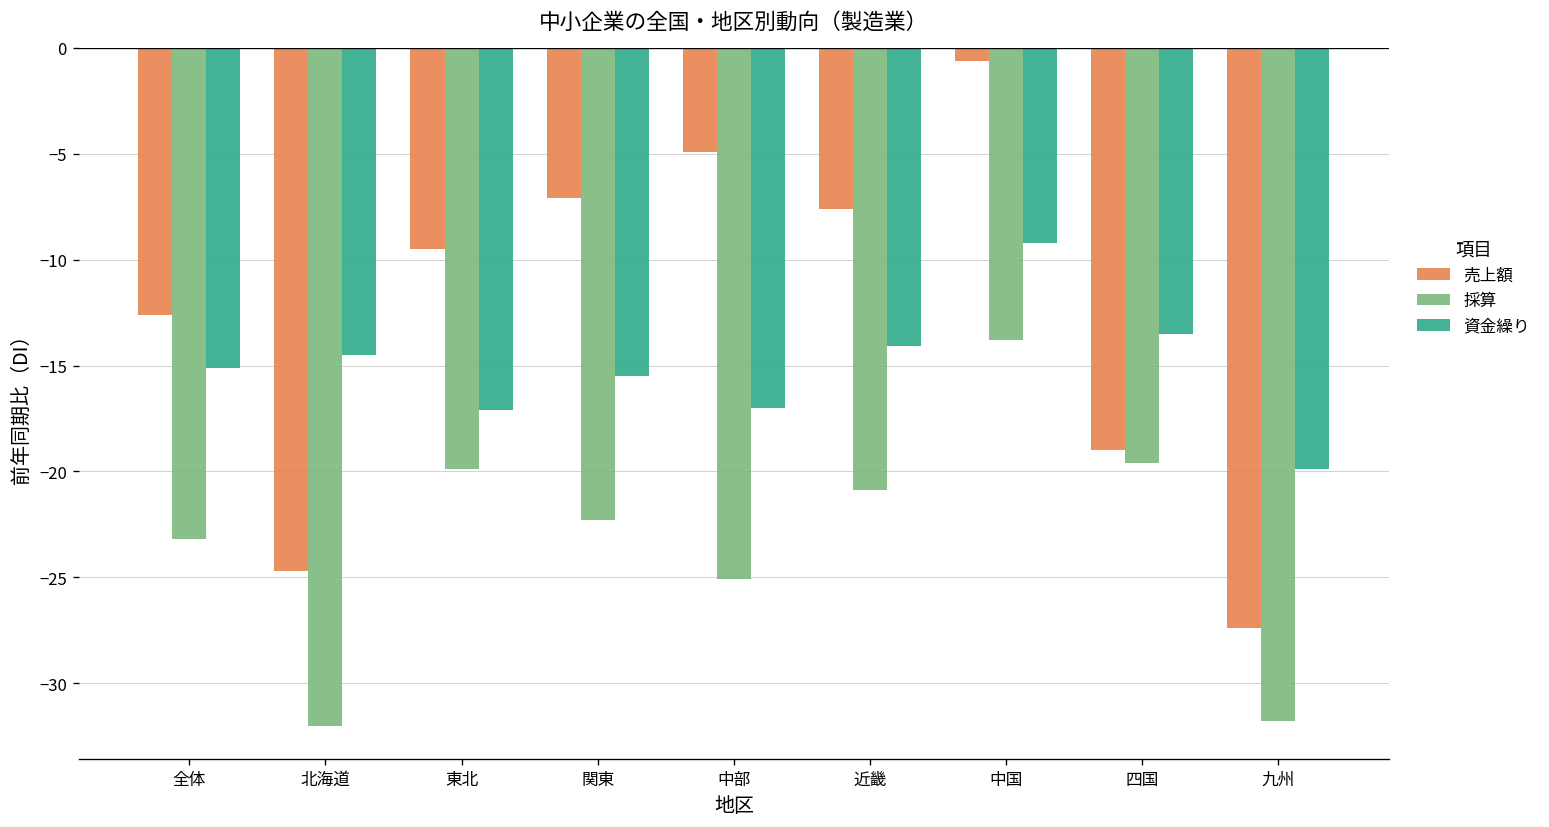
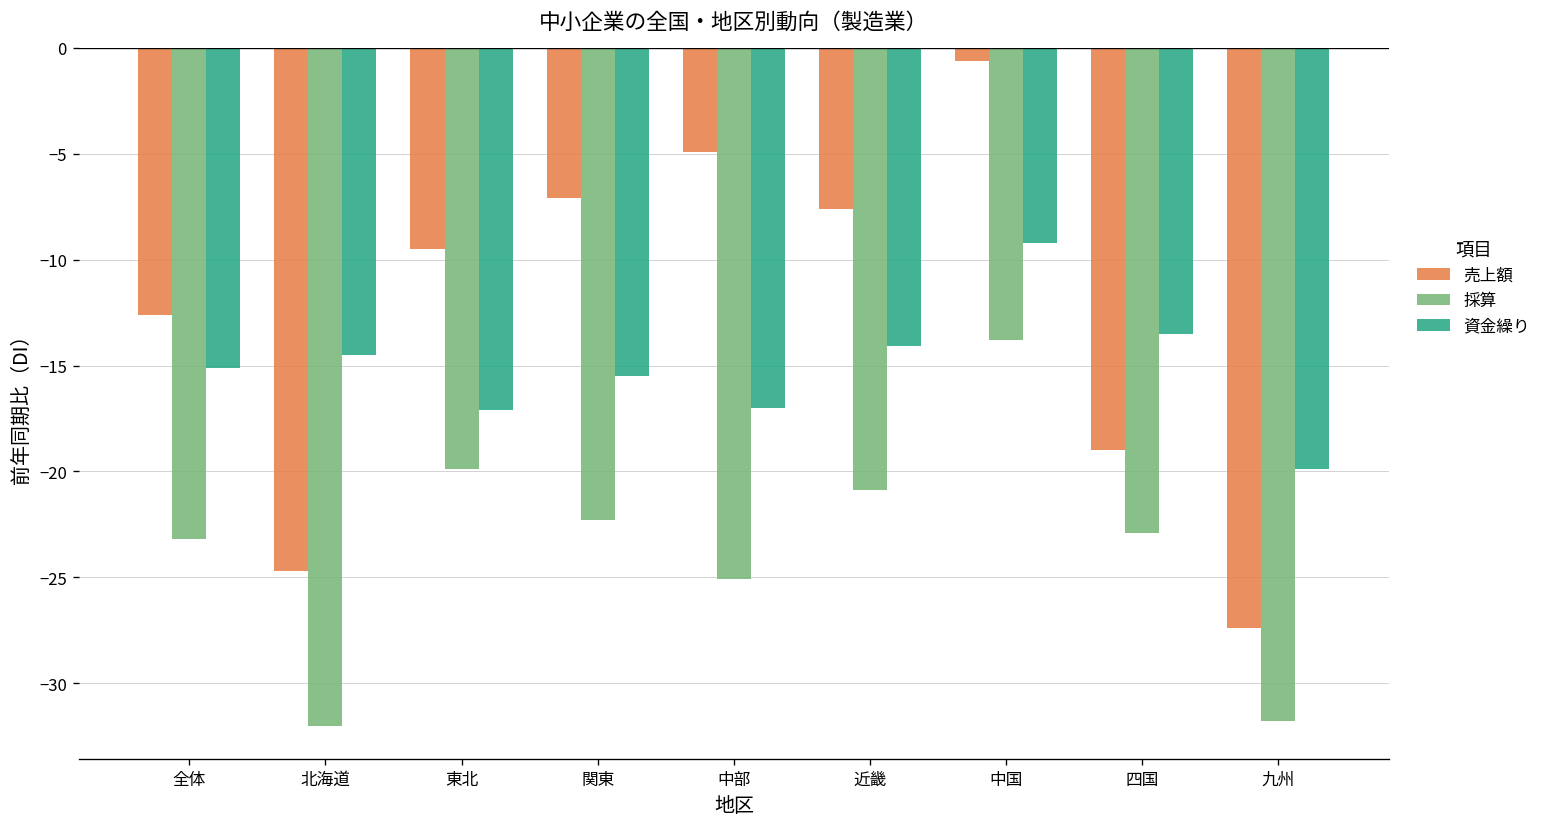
採算, 四国: -19.6 -> -22.9
